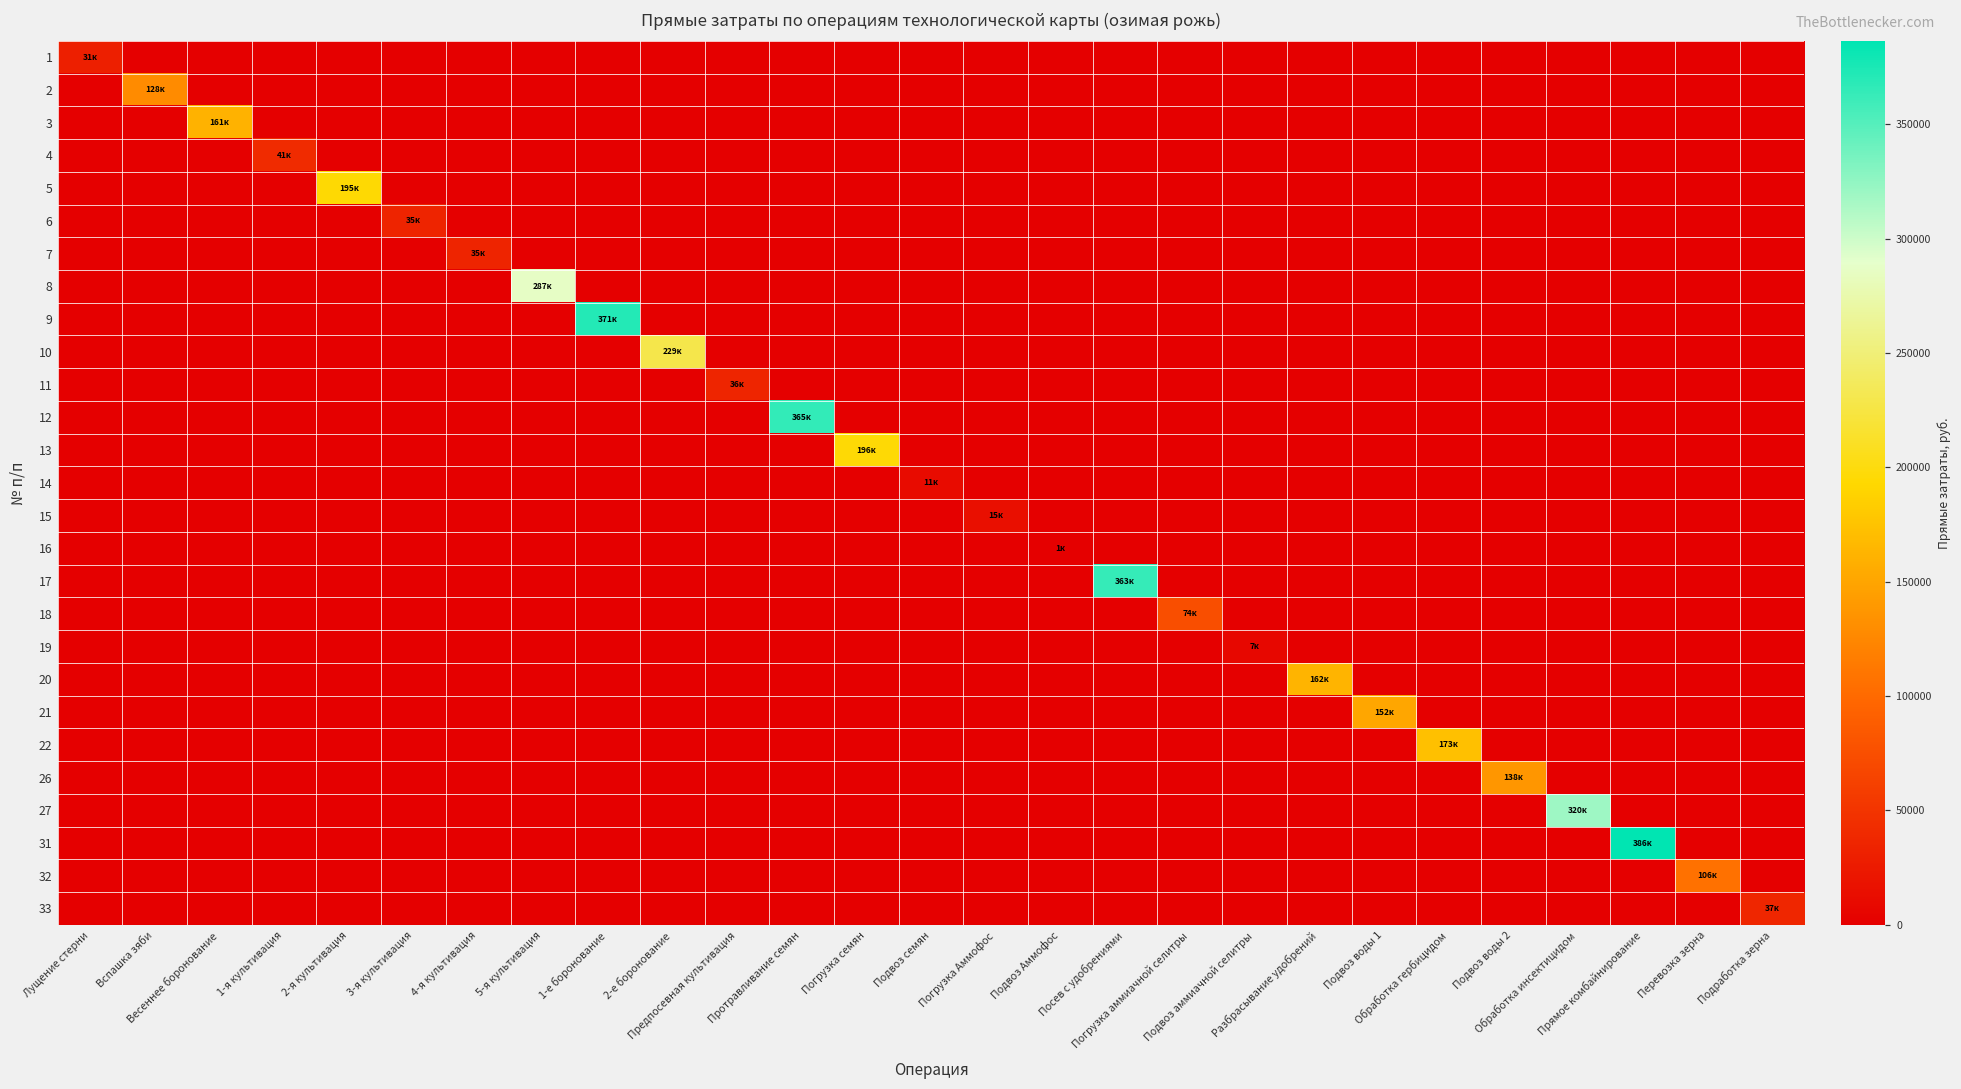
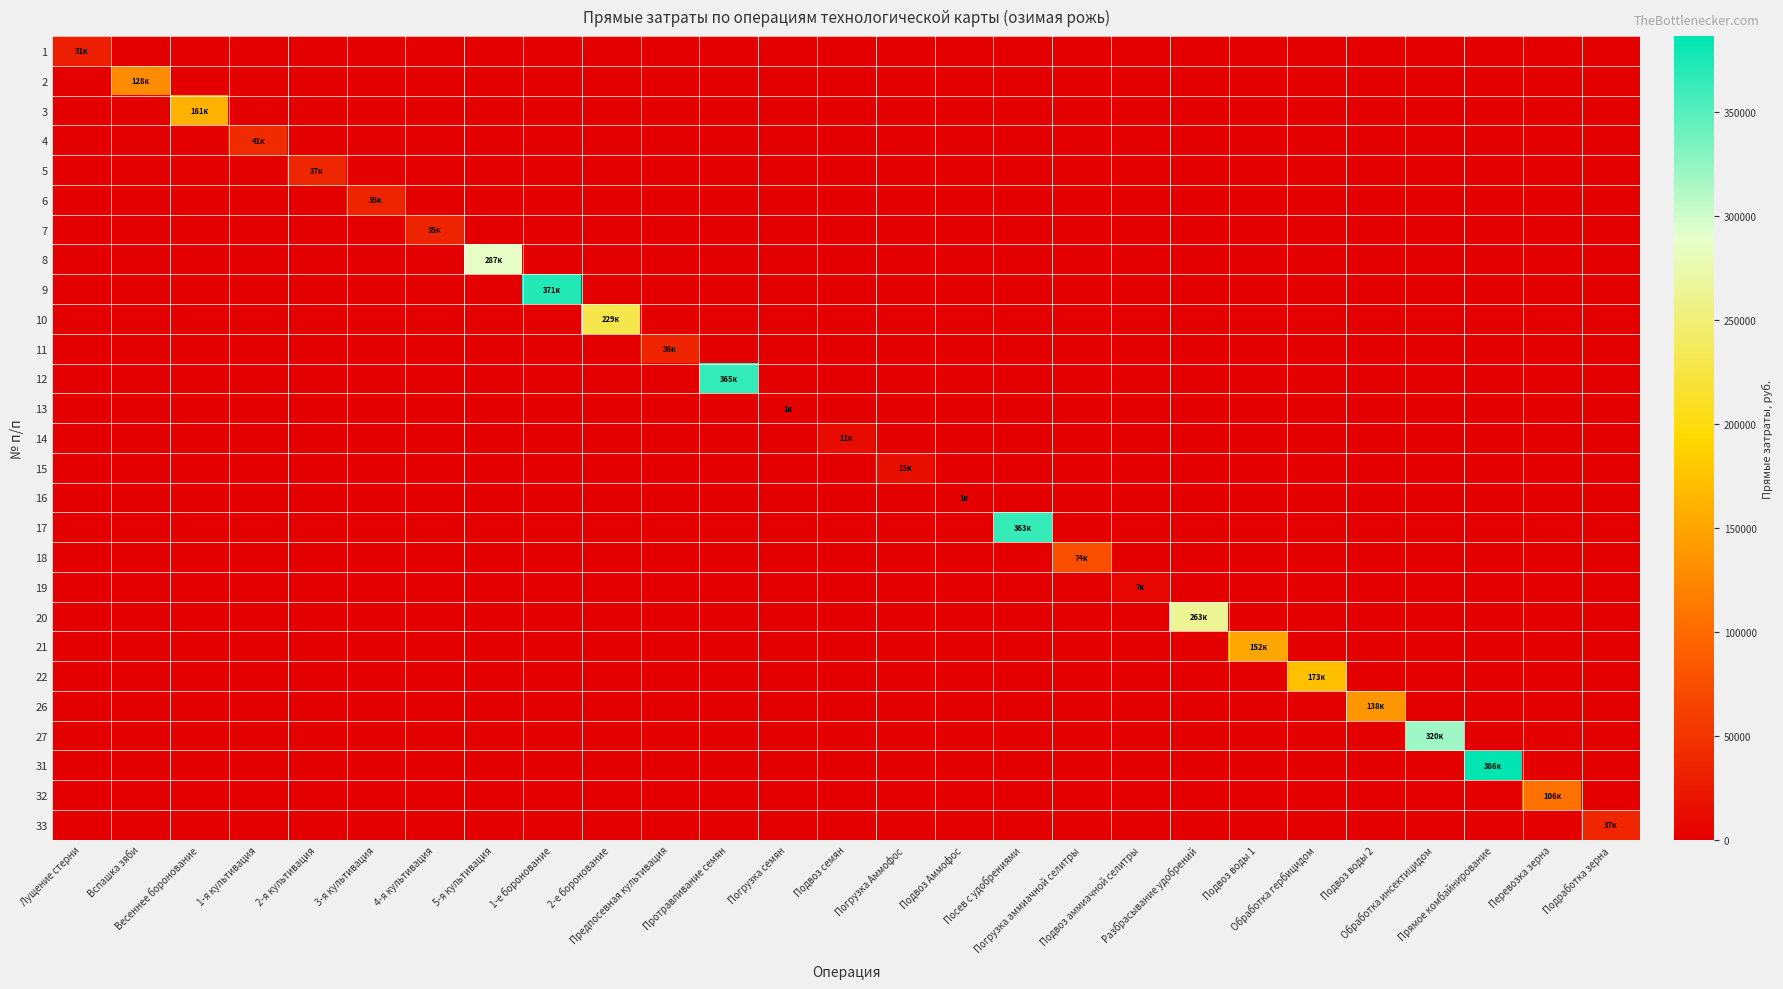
5, 2-я культивация: 195к -> 37к
13, Погрузка семян: 196к -> 1к
20, Разбрасывание удобрений: 162к -> 263к
